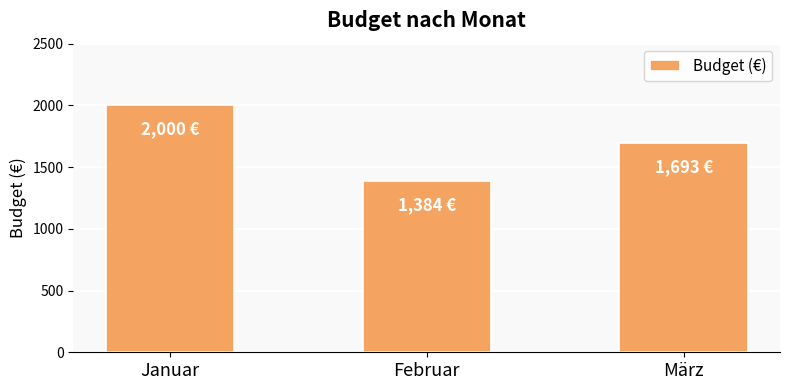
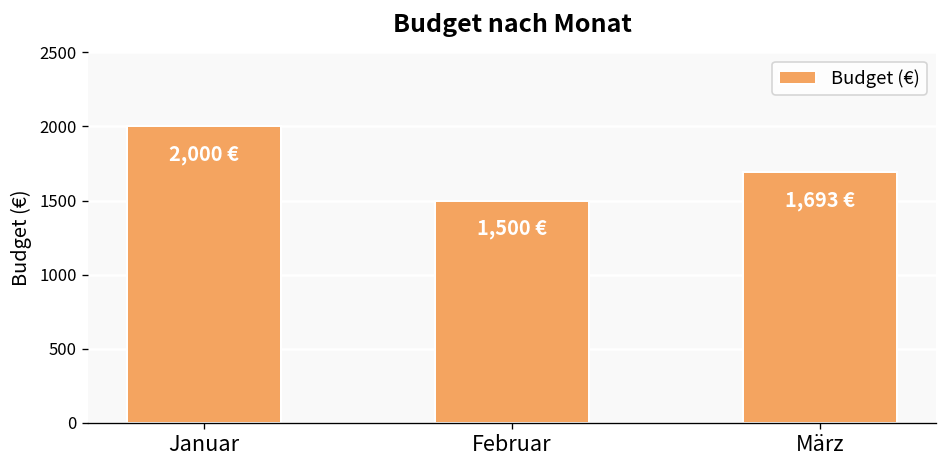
Februar: 1,384 -> 1,500
